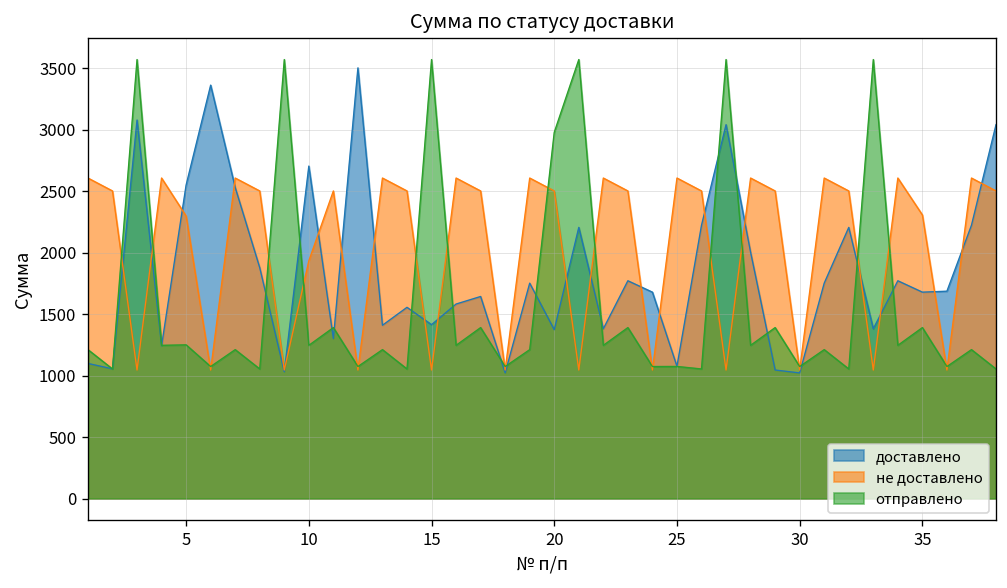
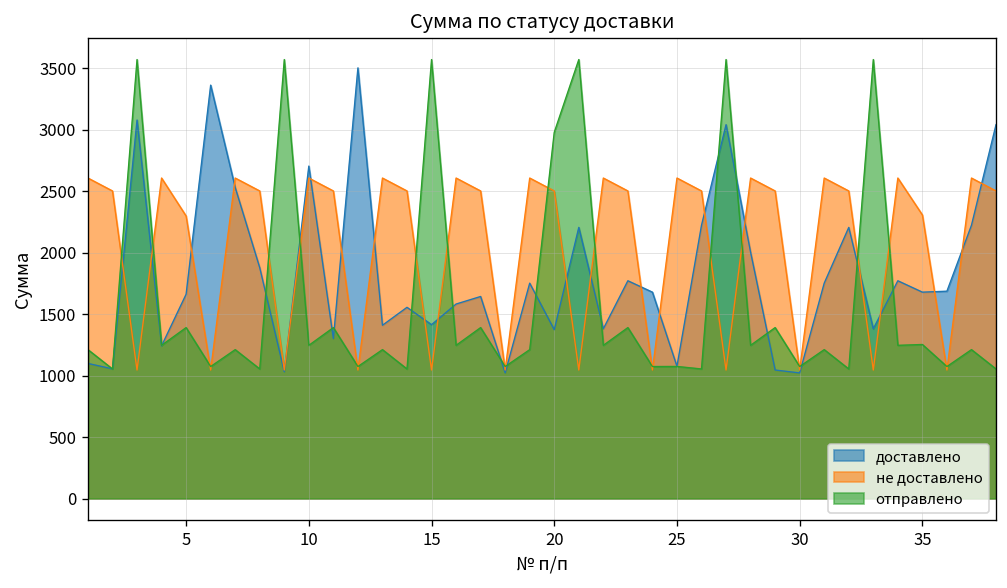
доставлено, 5: 2550 -> 1660
отправлено, 5: 1250 -> 1390
не доставлено, 10: 1930 -> 2610
отправлено, 35: 1390 -> 1250
